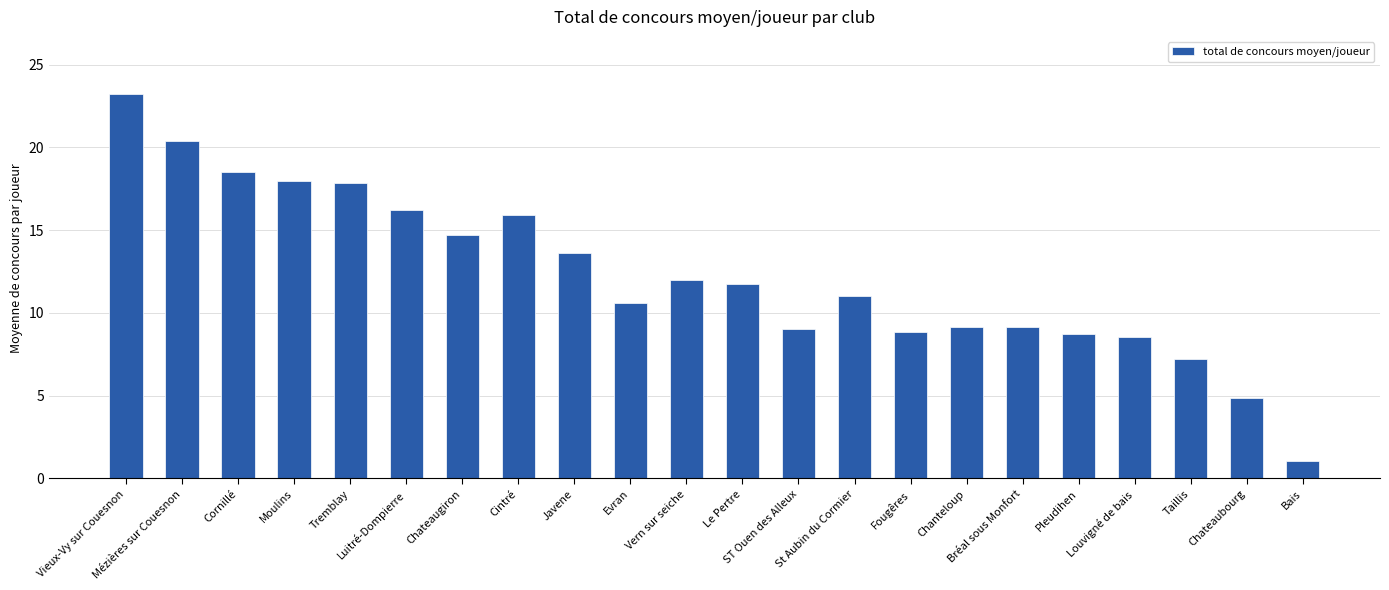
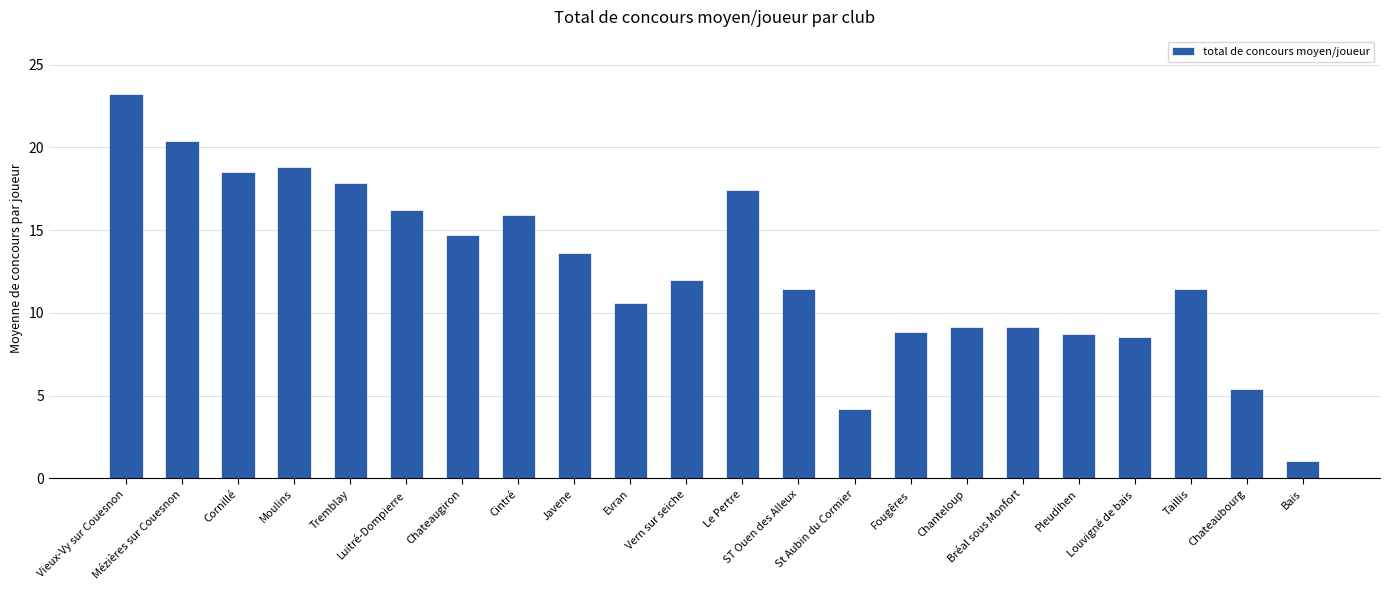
Moulins: 18.0 -> 18.8
Le Pertre: 11.8 -> 17.4
ST Ouen des Alleux: 9.1 -> 11.4
St Aubin du Cormier: 11.0 -> 4.2
Taillis: 7.2 -> 11.5
Chateaubourg: 4.9 -> 5.4
